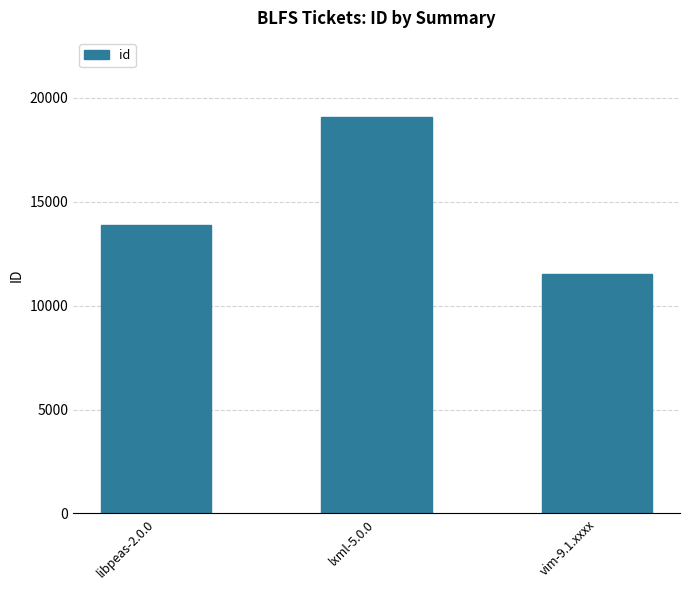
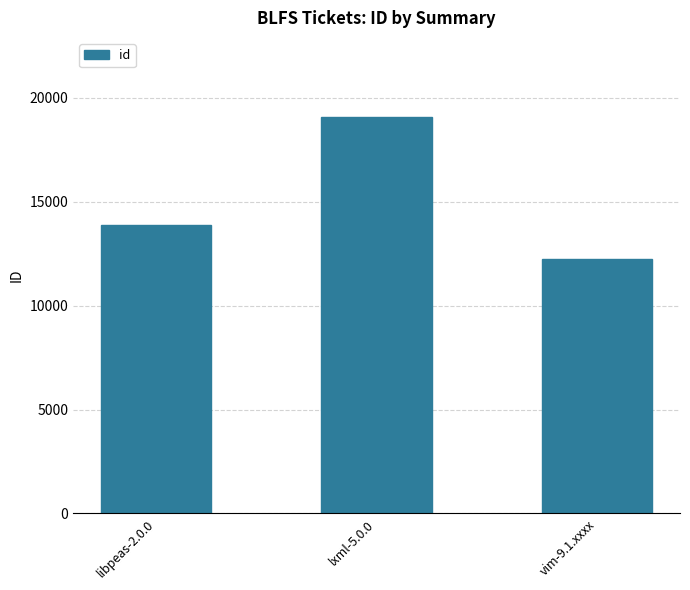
vim-9.1.xxxx: 11500 -> 12200
